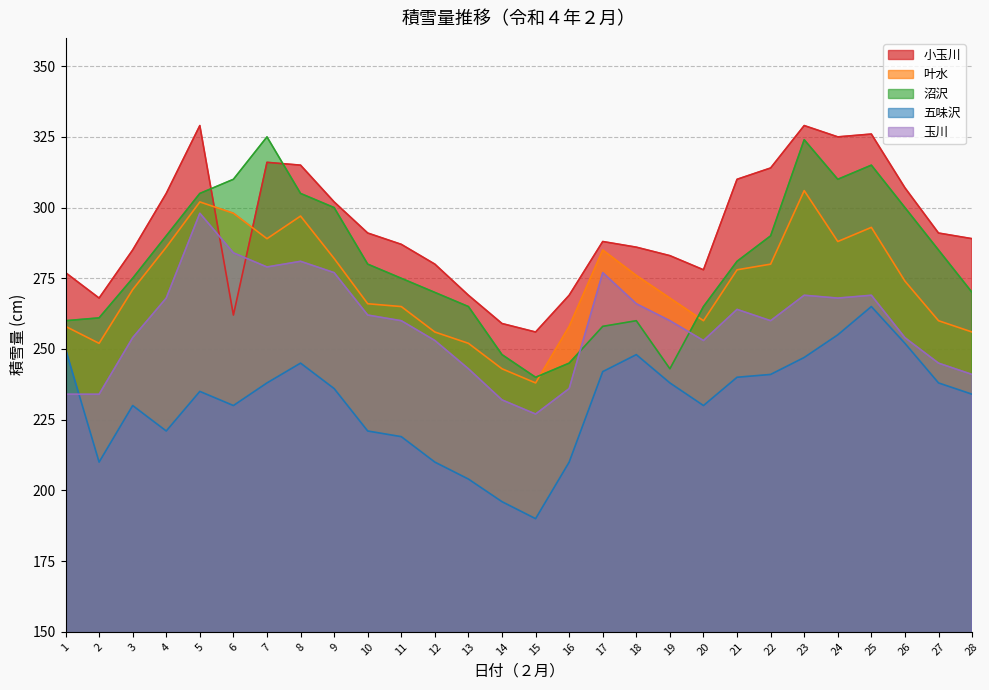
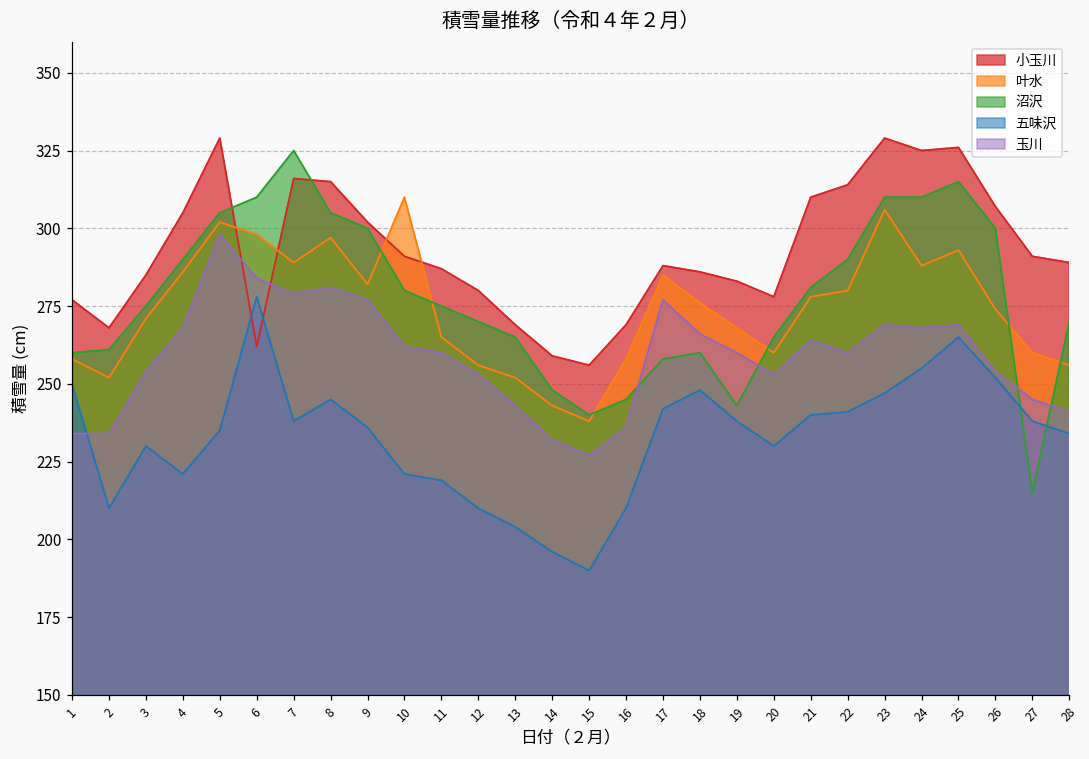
五味沢, 6: 230 -> 278
叶水, 10: 266 -> 310
沼沢, 23: 324 -> 310
沼沢, 27: 285 -> 215
